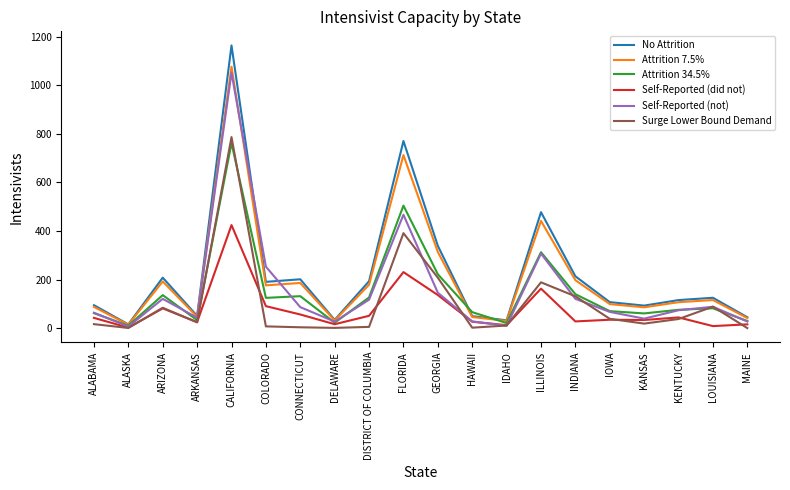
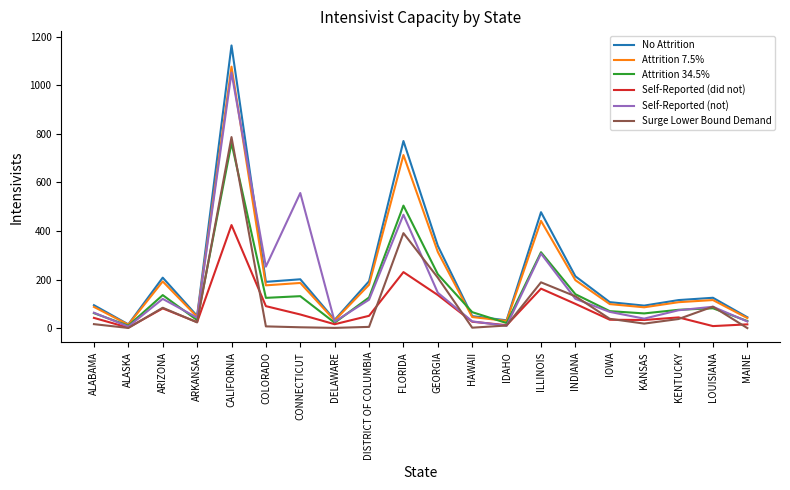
Self-Reported (not), CONNECTICUT: 90 -> 560
Self-Reported (did not), INDIANA: 30 -> 100
